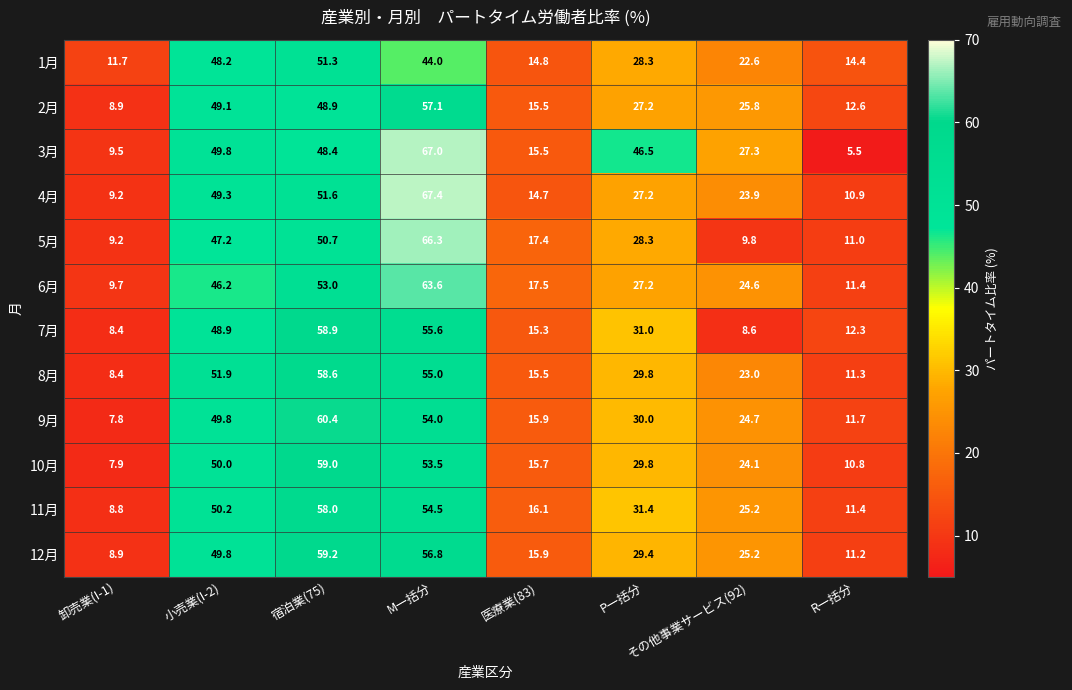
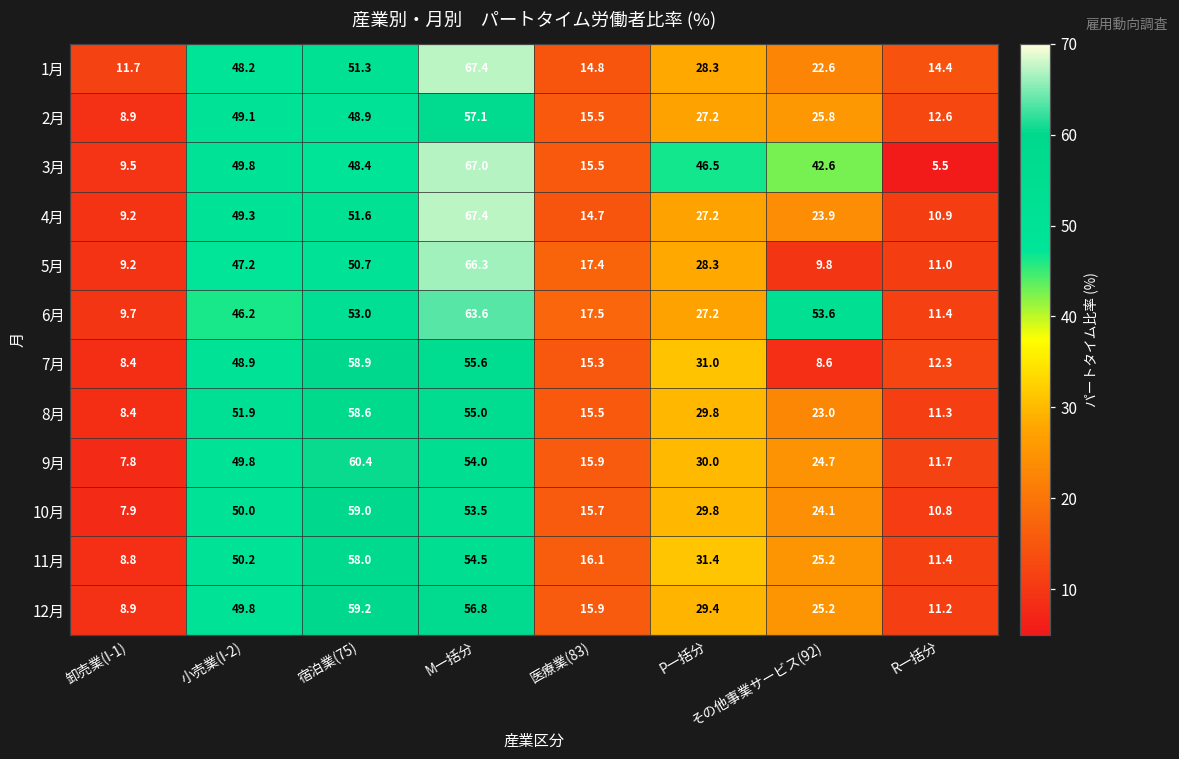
1月, M一括分: 44.0 -> 67.4
3月, その他事業サービス(92): 27.3 -> 42.6
6月, その他事業サービス(92): 24.6 -> 53.6
